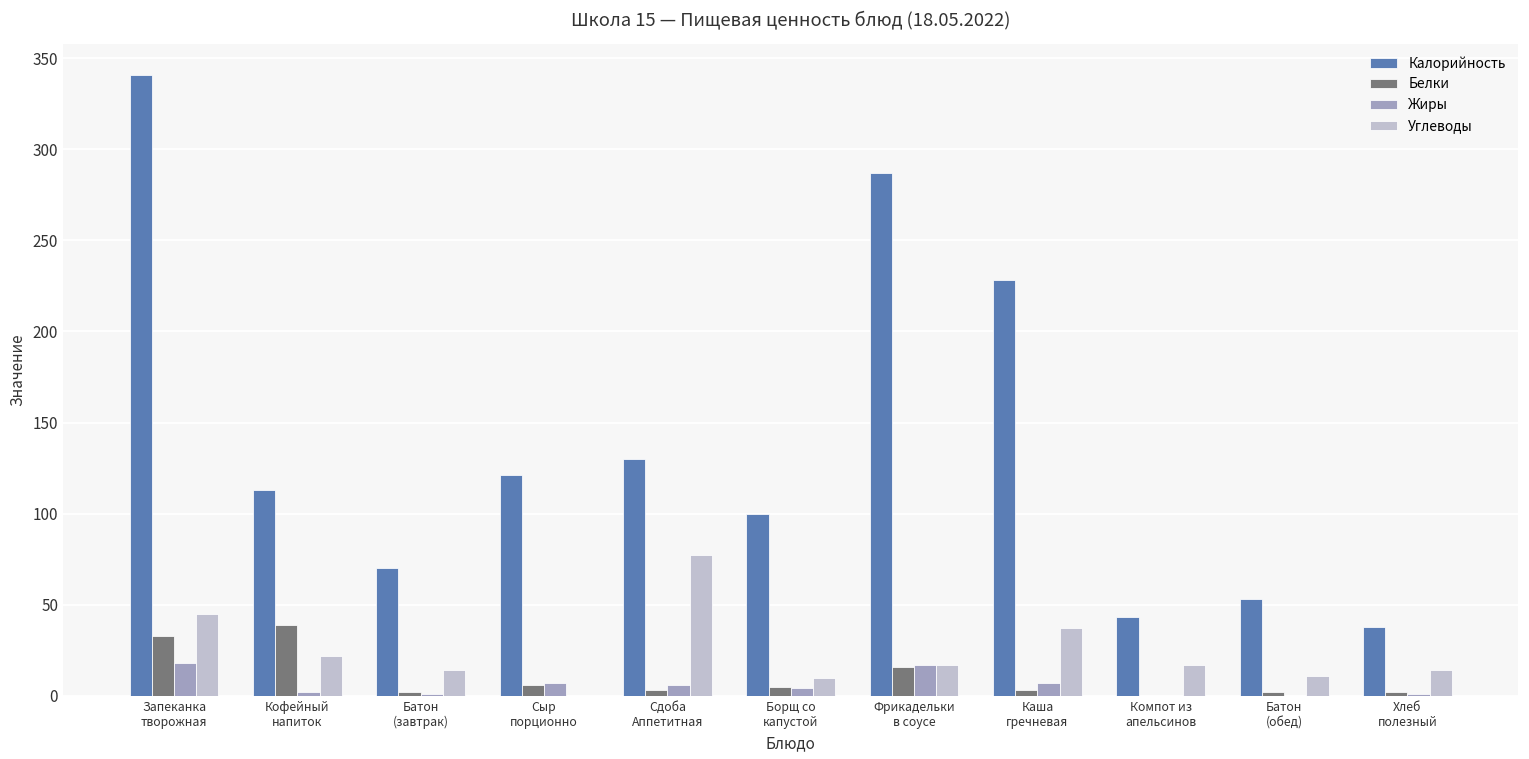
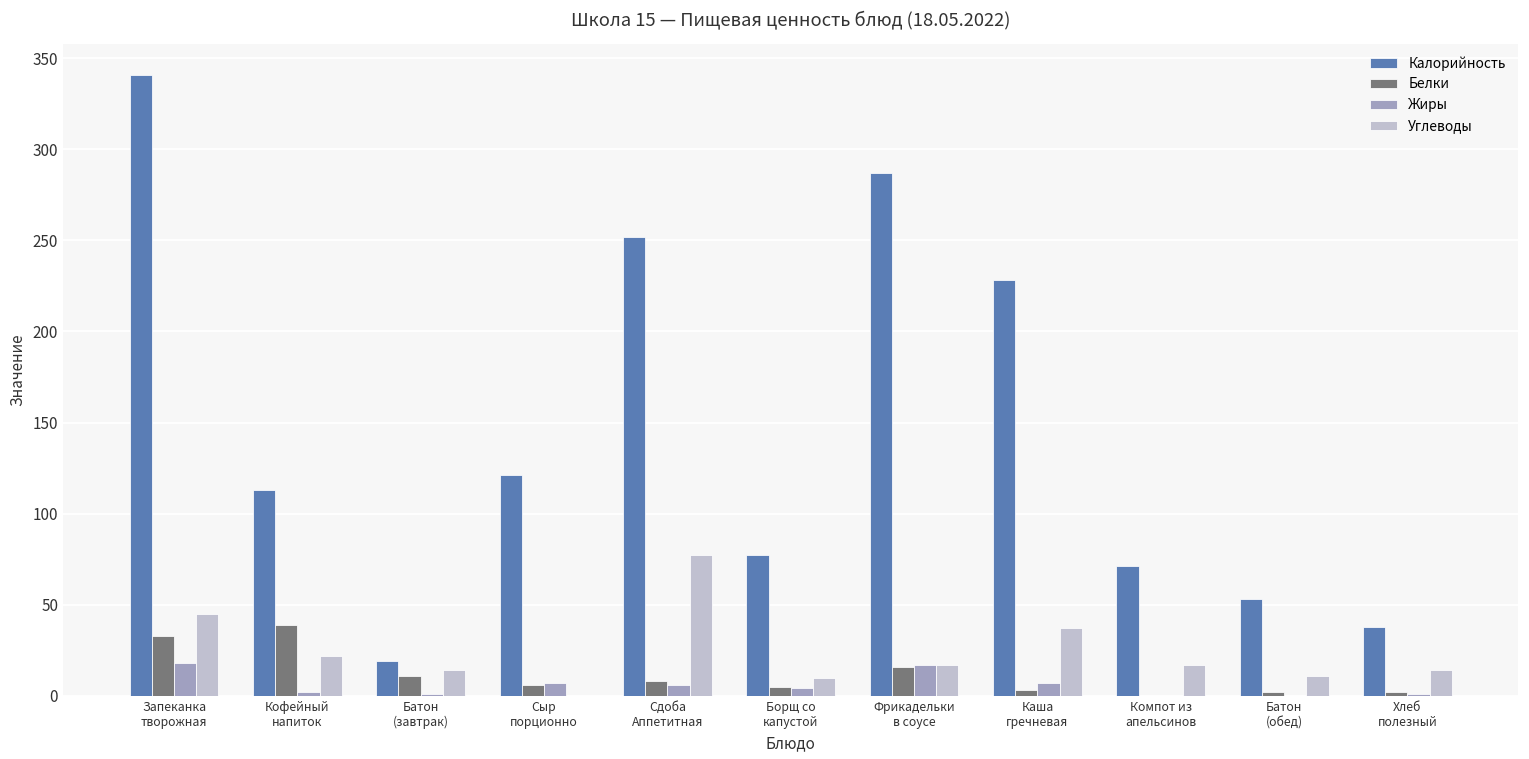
Калорийность, Батон (завтрак): 70 -> 19
Белки, Батон (завтрак): 2 -> 11
Калорийность, Сдоба Аппетитная: 130 -> 252
Белки, Сдоба Аппетитная: 3 -> 8
Калорийность, Борщ со капустой: 100 -> 77
Калорийность, Компот из апельсинов: 43 -> 71
